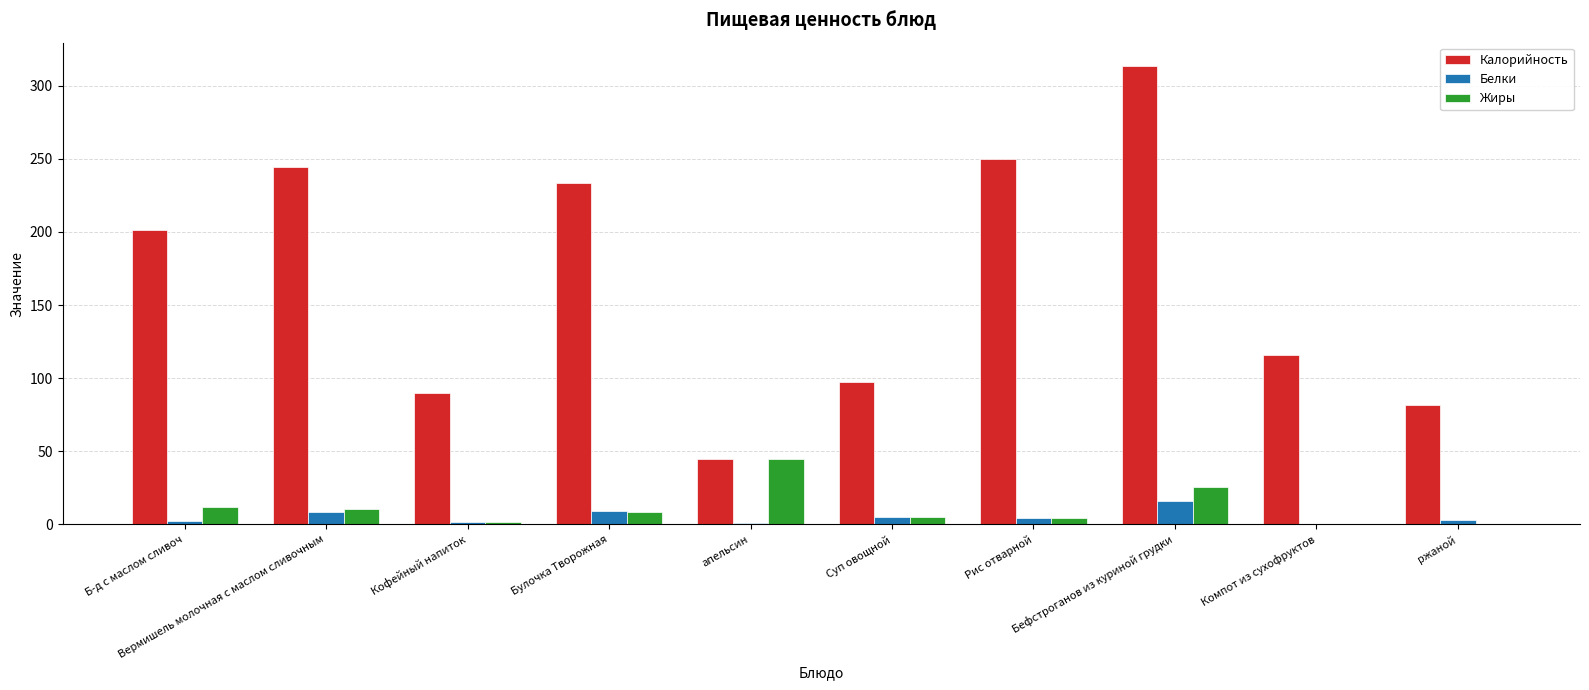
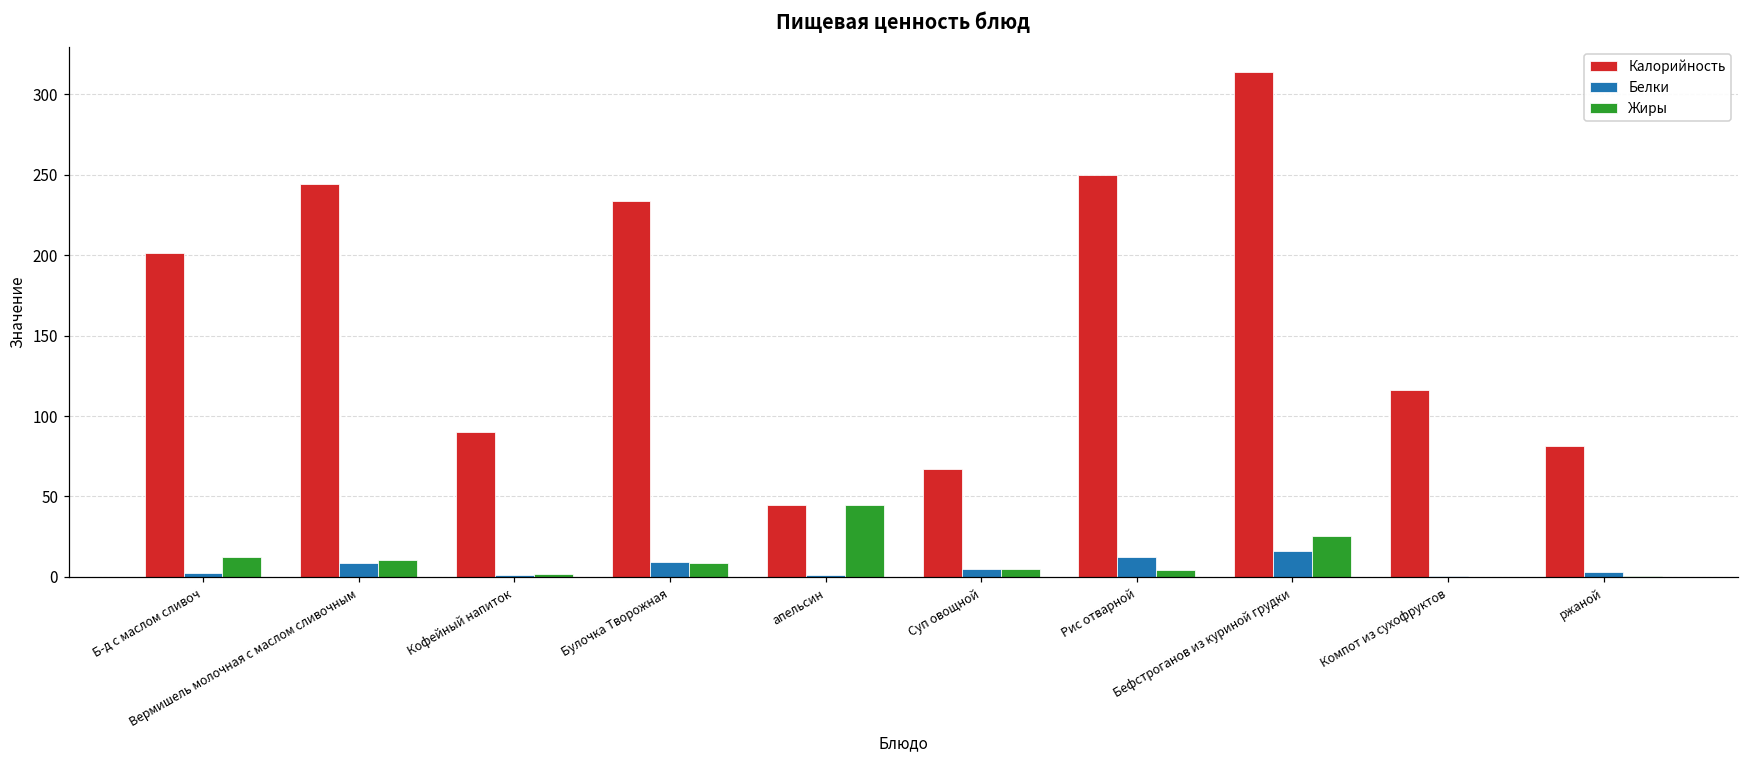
Калорийность, Суп овощной: 97 -> 67
Белки, Рис отварной: 5 -> 12
